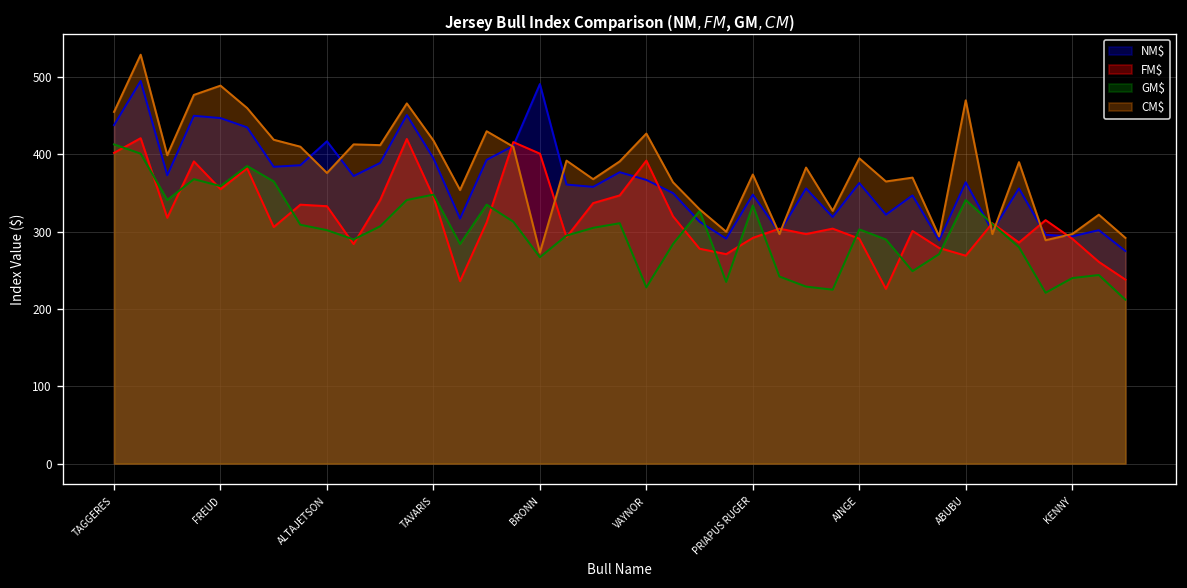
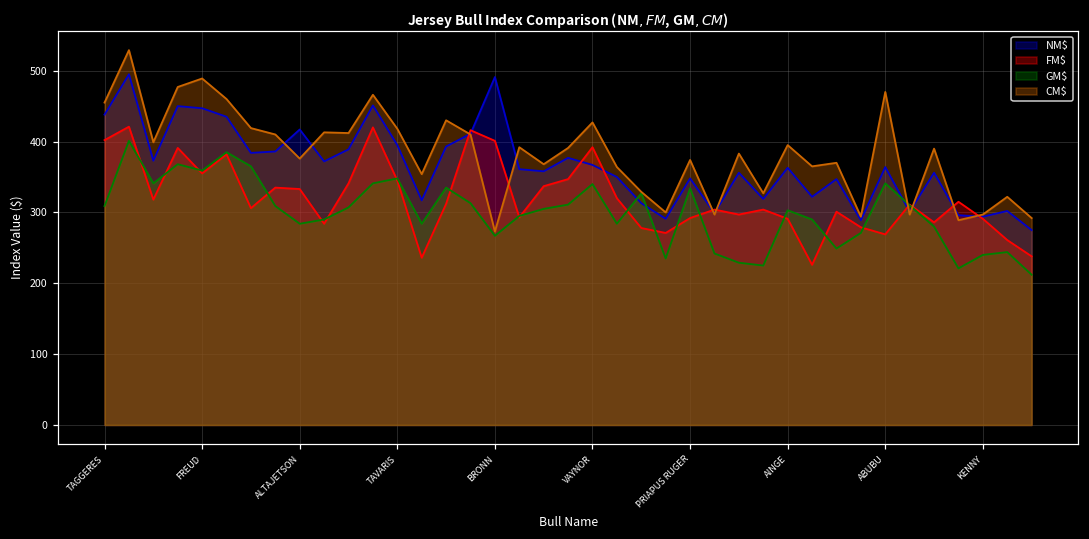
GM$, TAGGERES: 410 -> 310
GM$, ALTAJETSON: 300 -> 280
GM$, VAYNOR: 230 -> 340
